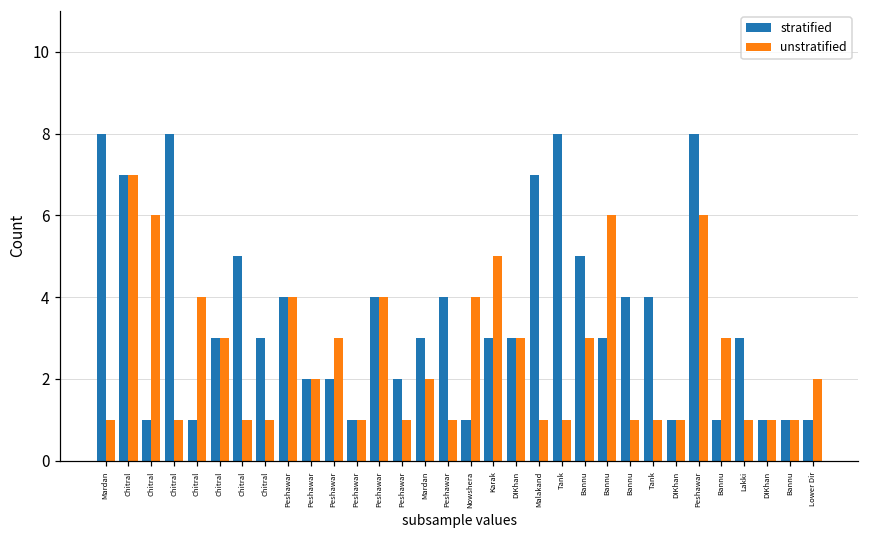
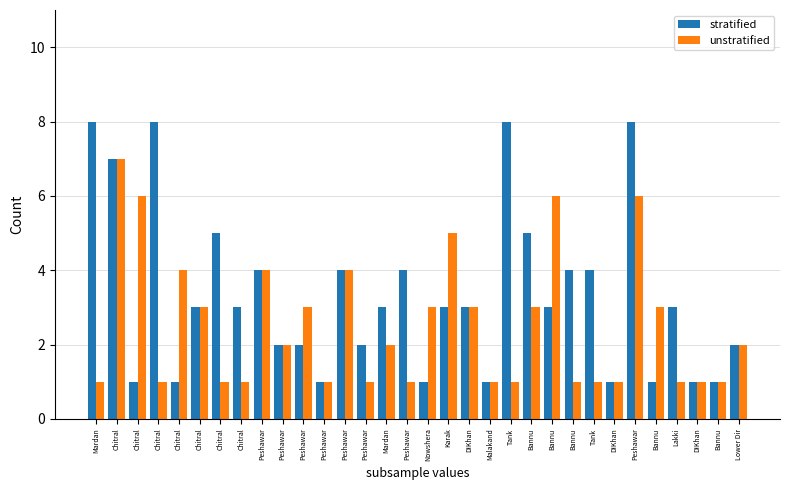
unstratified, Nowshera: 4 -> 3
stratified, Malakand: 7 -> 1
stratified, Lower Dir: 1 -> 2
